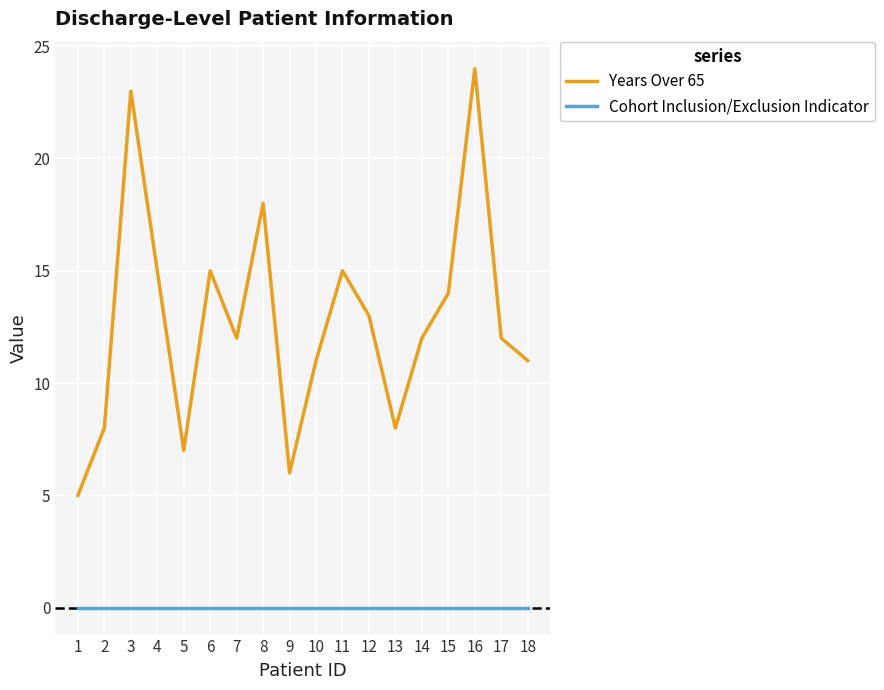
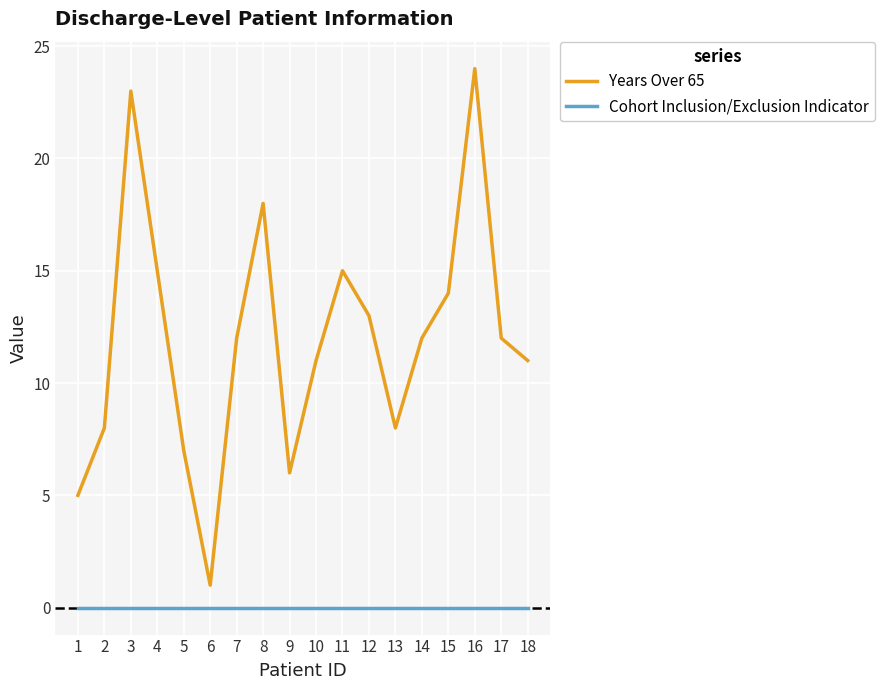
Years Over 65, 6: 15 -> 1
